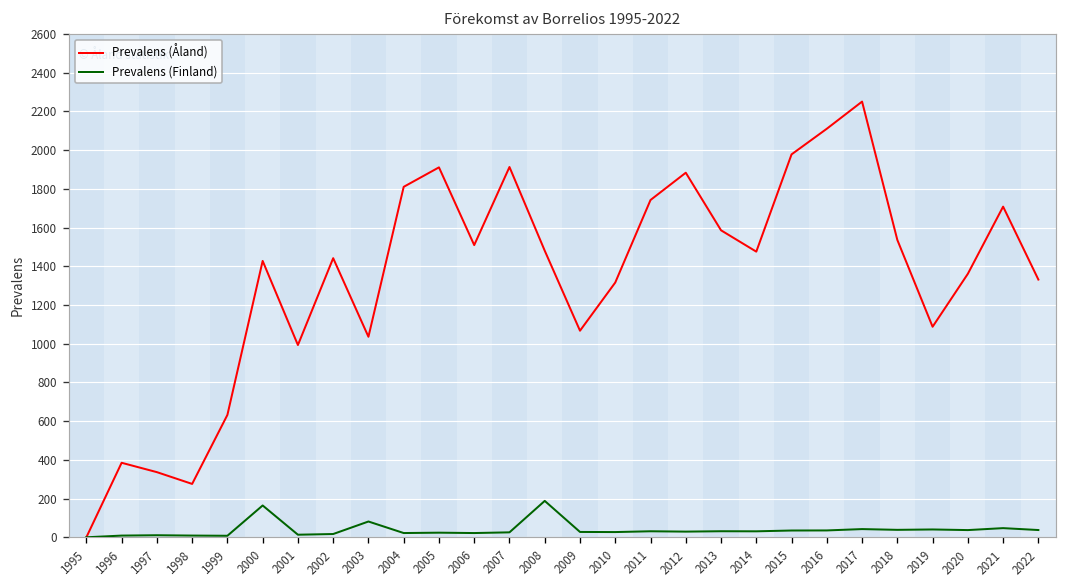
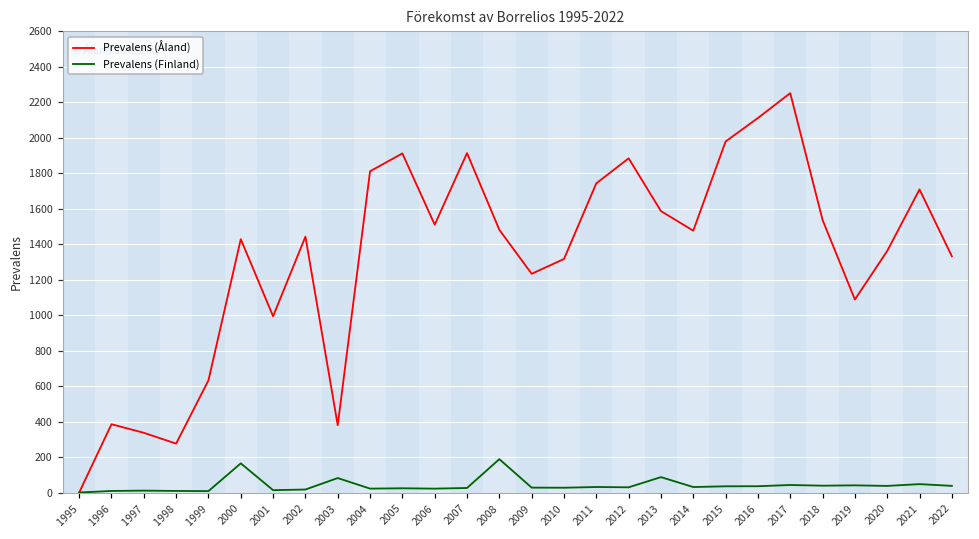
Prevalens (Åland), 2003: 1040 -> 380
Prevalens (Åland), 2009: 1070 -> 1230
Prevalens (Finland), 2013: 30 -> 90
